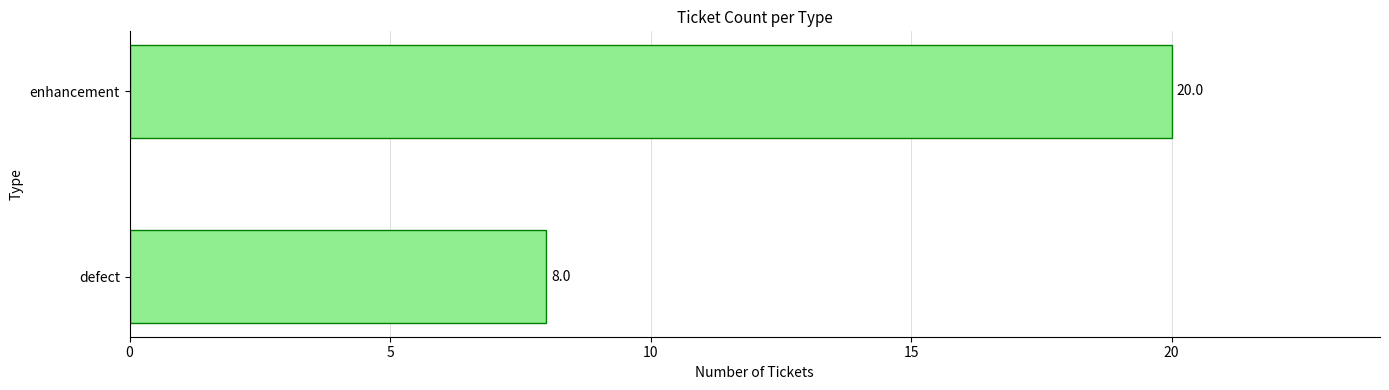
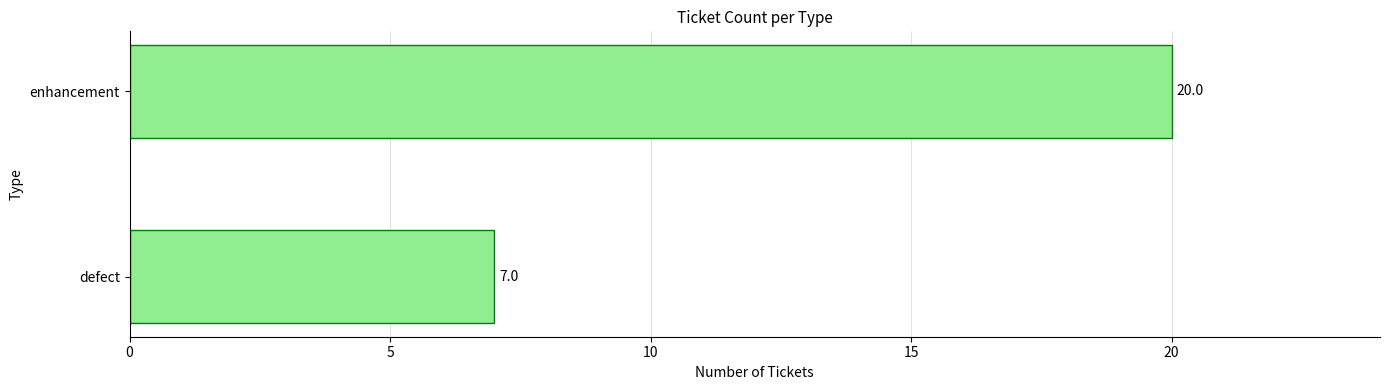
defect: 8.0 -> 7.0
